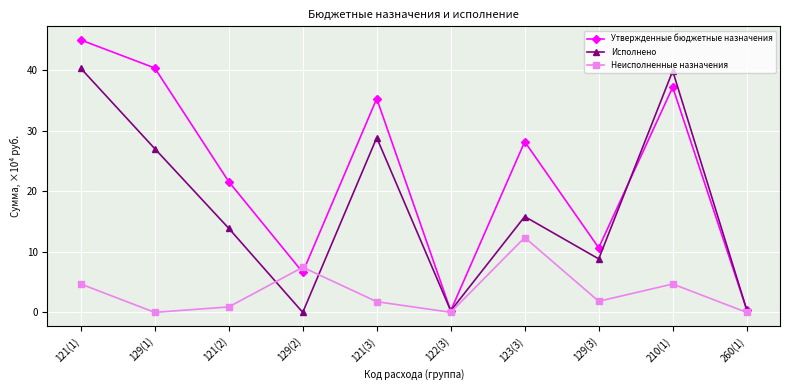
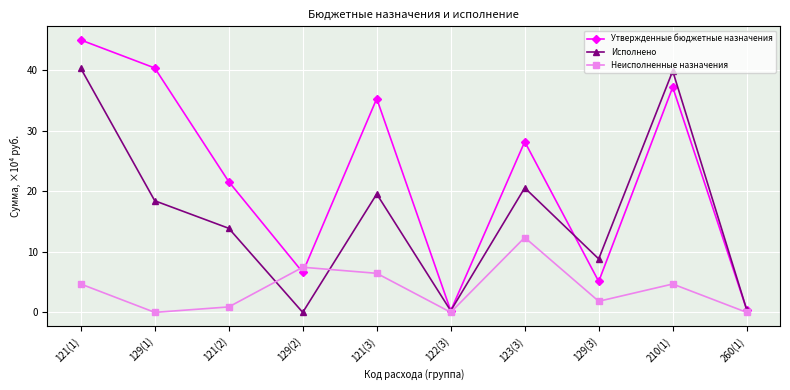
Исполнено, 129(1): 27 -> 18
Исполнено, 121(3): 29 -> 20
Неисполненные назначения, 121(3): 2 -> 6
Исполнено, 123(3): 16 -> 21
Утвержденные бюджетные назначения, 129(3): 11 -> 5
